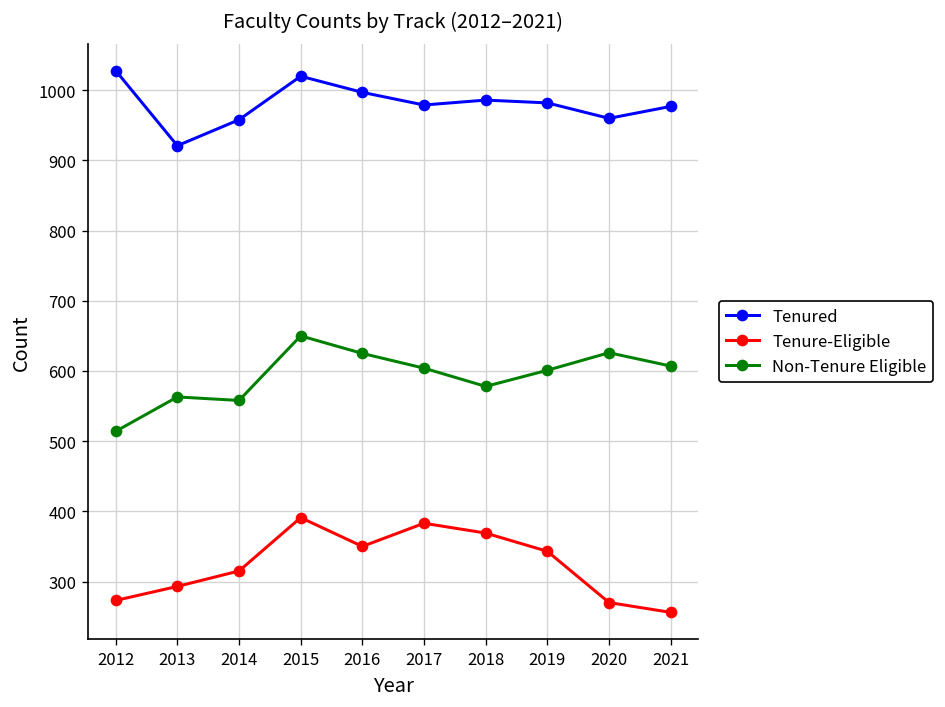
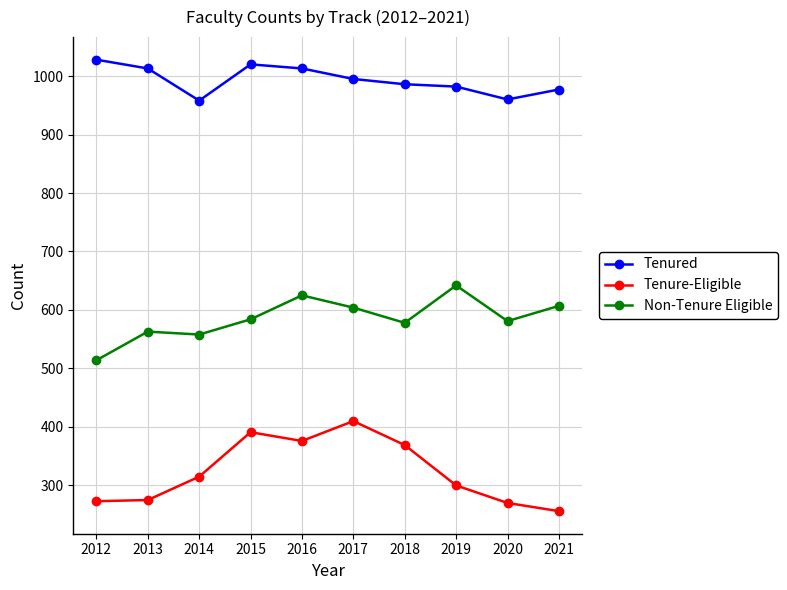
Tenured, 2013: 920 -> 1010
Tenure-Eligible, 2013: 290 -> 280
Non-Tenure Eligible, 2015: 650 -> 580
Tenured, 2016: 1000 -> 1010
Tenure-Eligible, 2016: 350 -> 380
Tenured, 2017: 980 -> 1000
Tenure-Eligible, 2017: 380 -> 410
Tenure-Eligible, 2019: 340 -> 300
Non-Tenure Eligible, 2019: 600 -> 640
Non-Tenure Eligible, 2020: 630 -> 580
